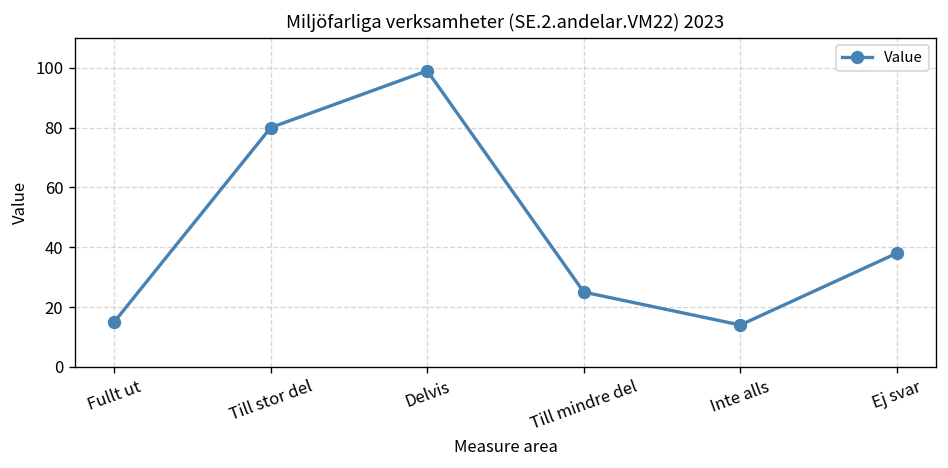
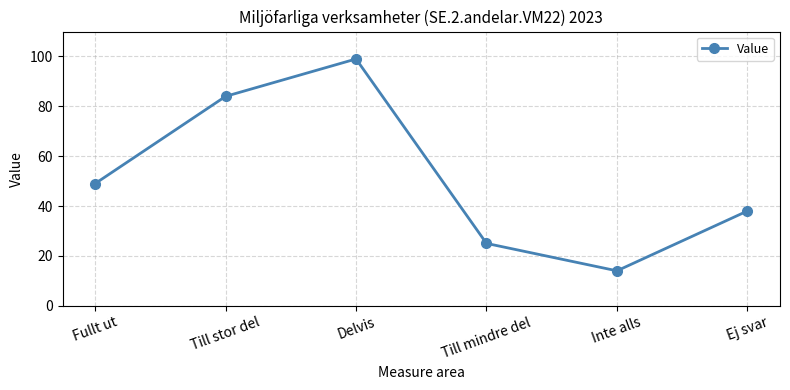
Fullt ut: 15 -> 49
Till stor del: 80 -> 84
